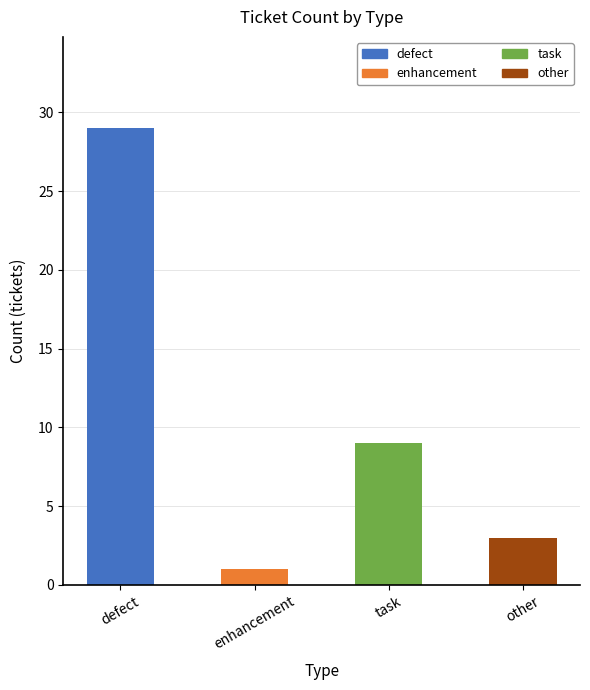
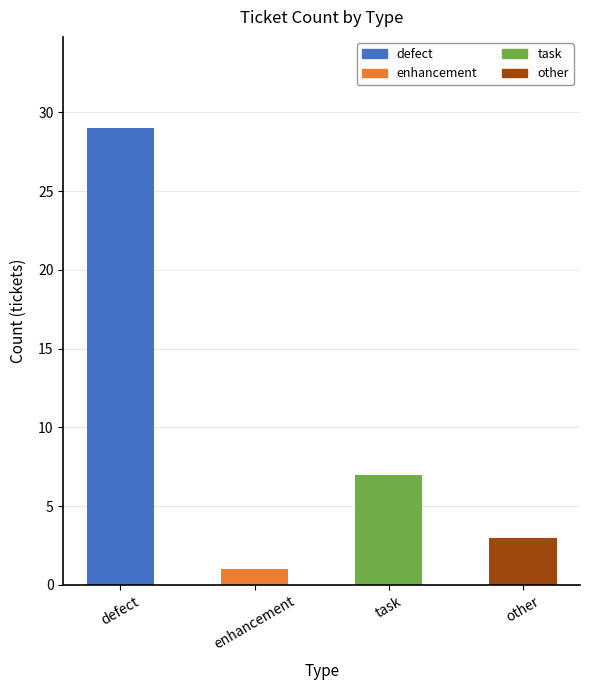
task: 9 -> 7
